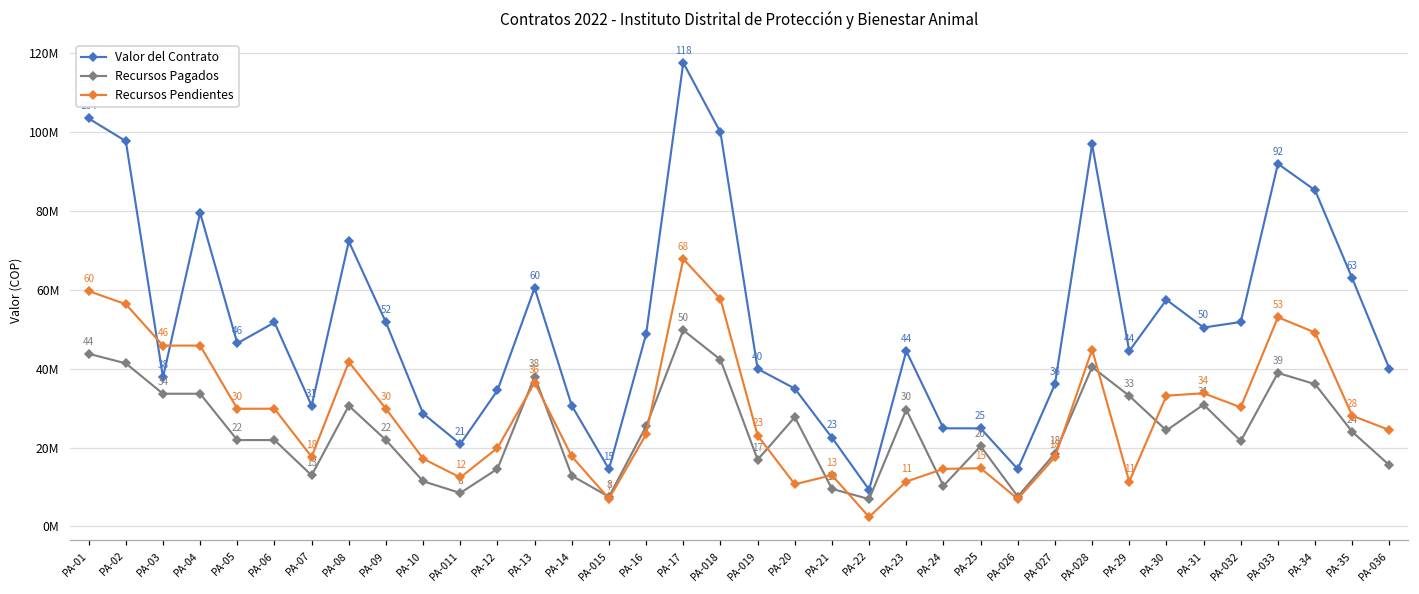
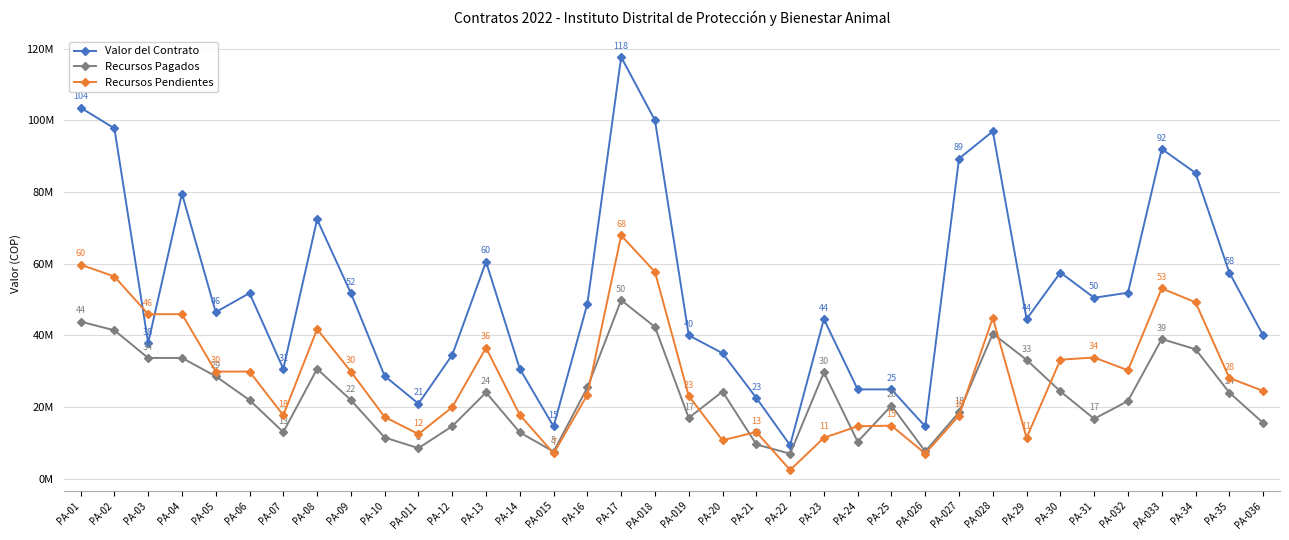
Recursos Pagados, PA-05: 22 -> 29
Recursos Pagados, PA-13: 38 -> 24
Recursos Pagados, PA-20: 28000000 -> 24000000
Valor del Contrato, PA-027: 36 -> 89
Recursos Pagados, PA-31: 31 -> 17
Valor del Contrato, PA-35: 63 -> 58
